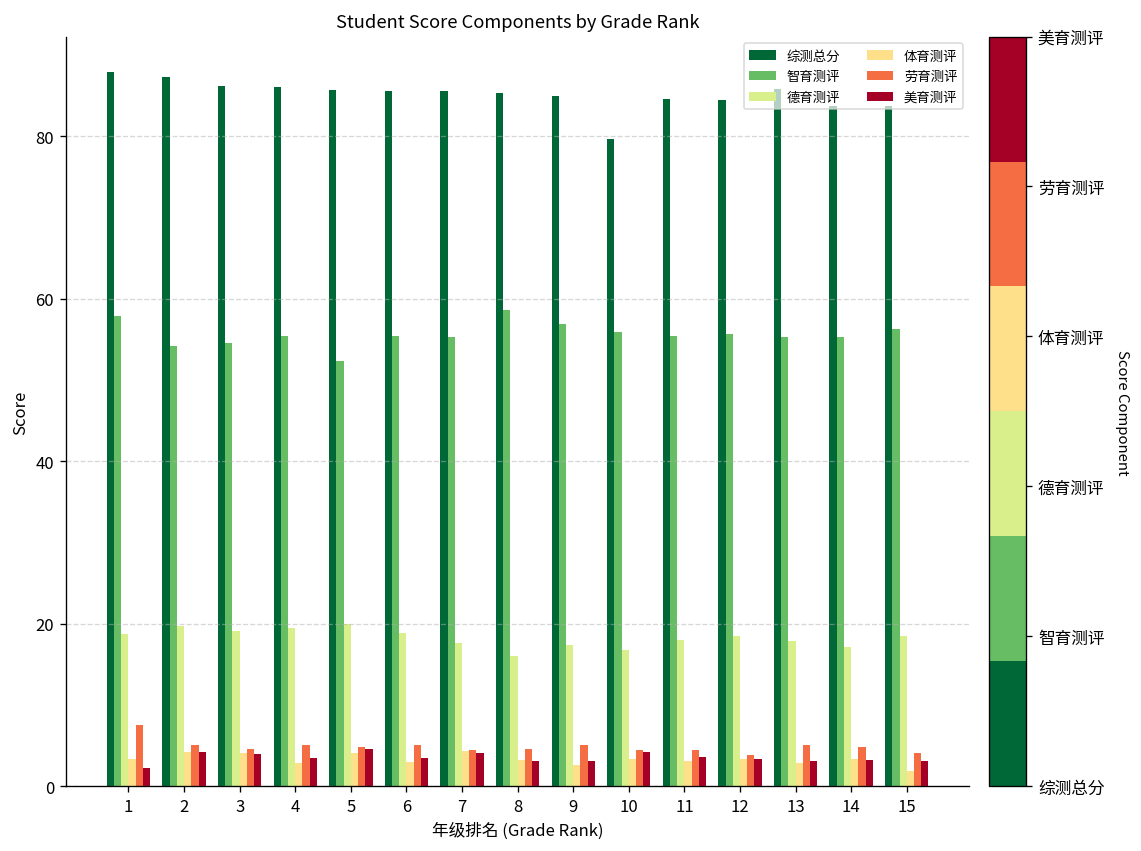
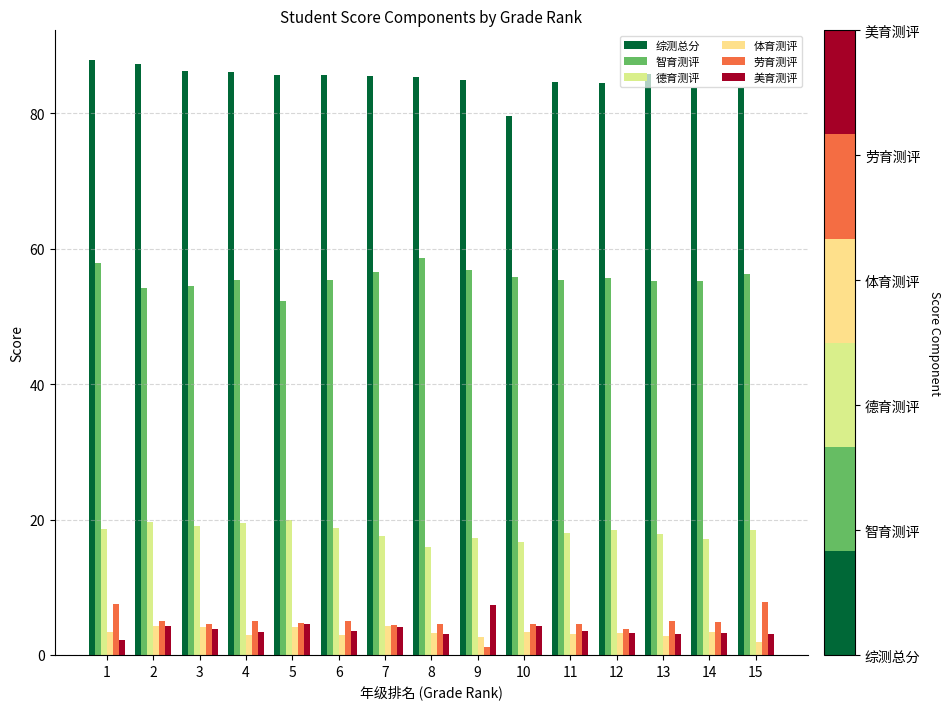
智育测评, 7: 55 -> 57
劳育测评, 9: 5 -> 1
美育测评, 9: 3 -> 7
劳育测评, 15: 4 -> 8
